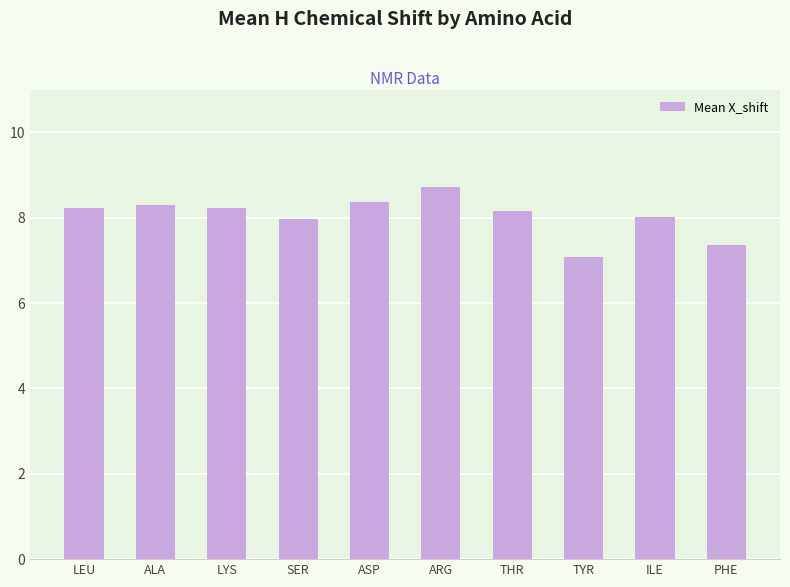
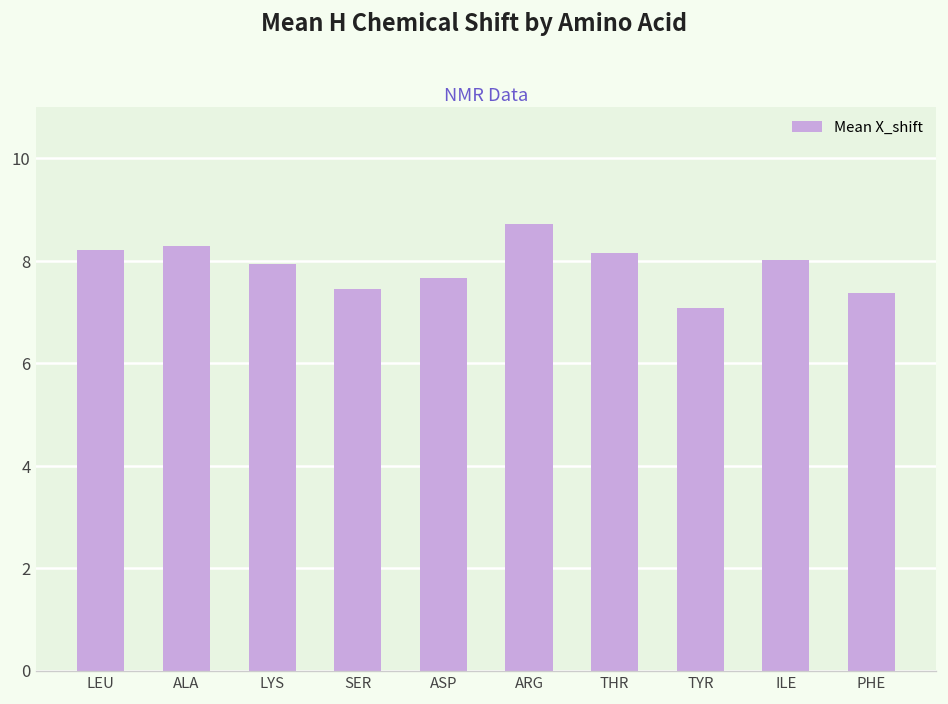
LYS: 8.2 -> 7.9
SER: 8.0 -> 7.5
ASP: 8.4 -> 7.7
